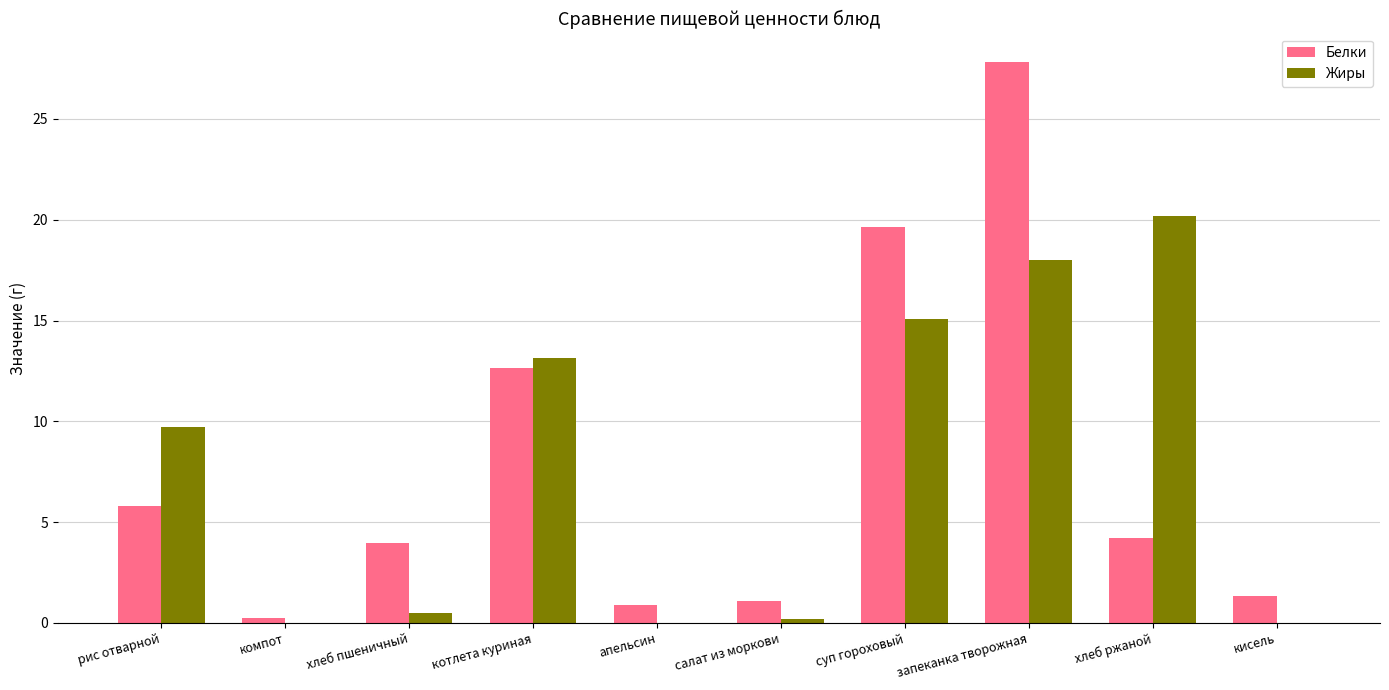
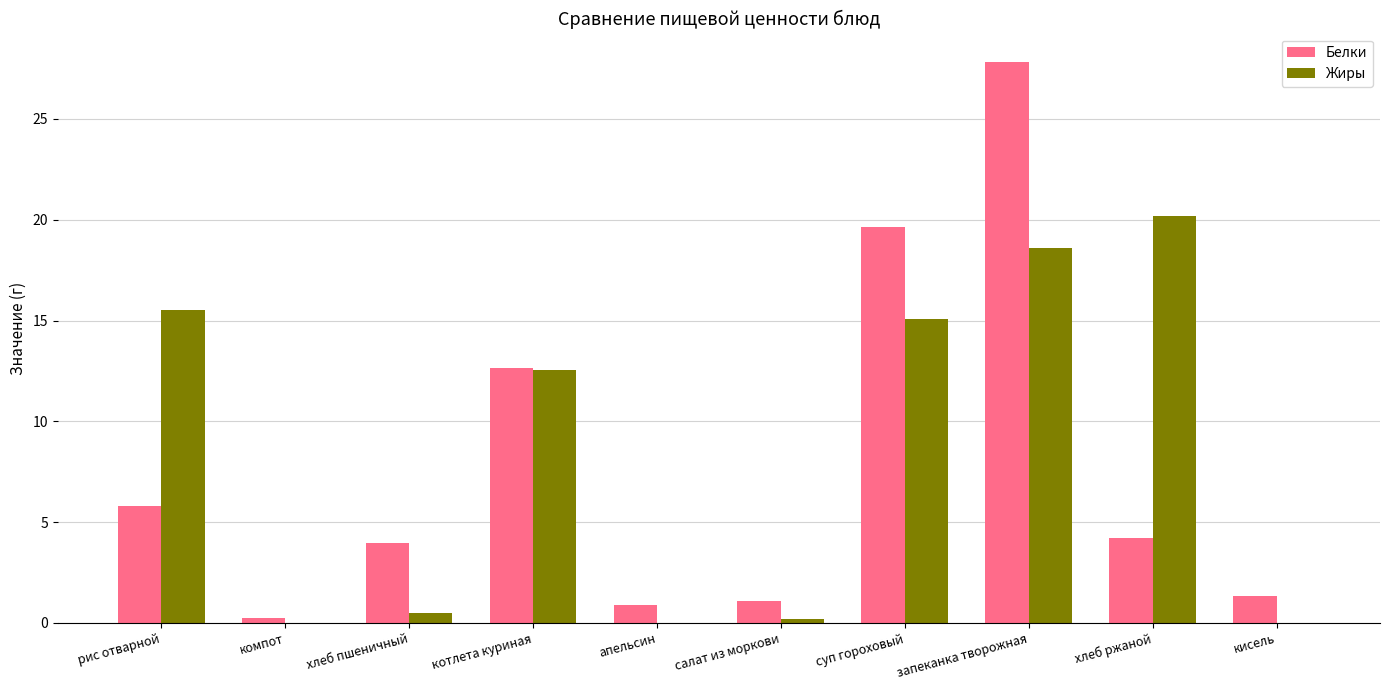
Жиры, рис отварной: 9.7 -> 15.5
Жиры, котлета куриная: 13.1 -> 12.5
Жиры, запеканка творожная: 18.0 -> 18.6
